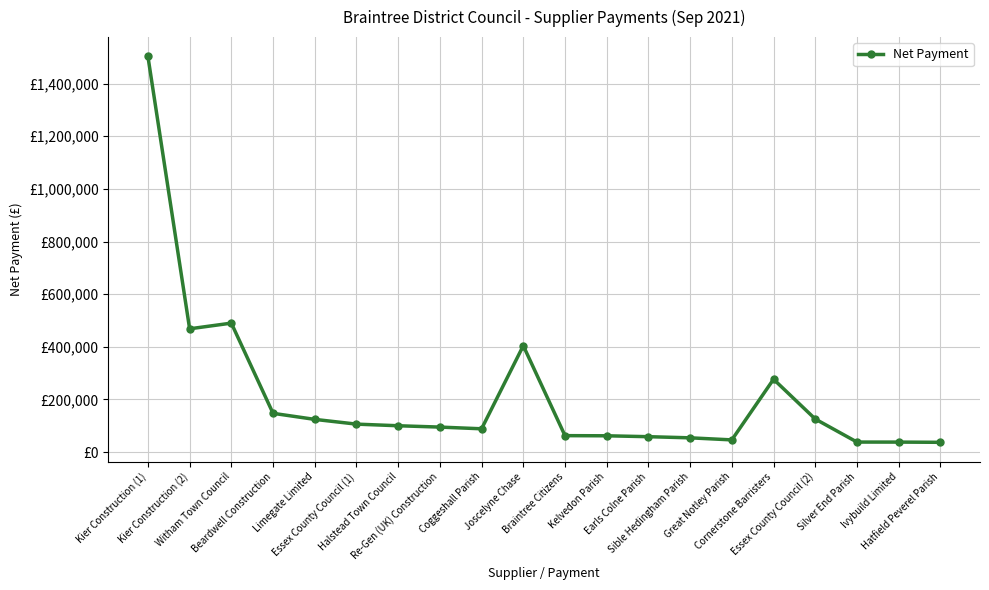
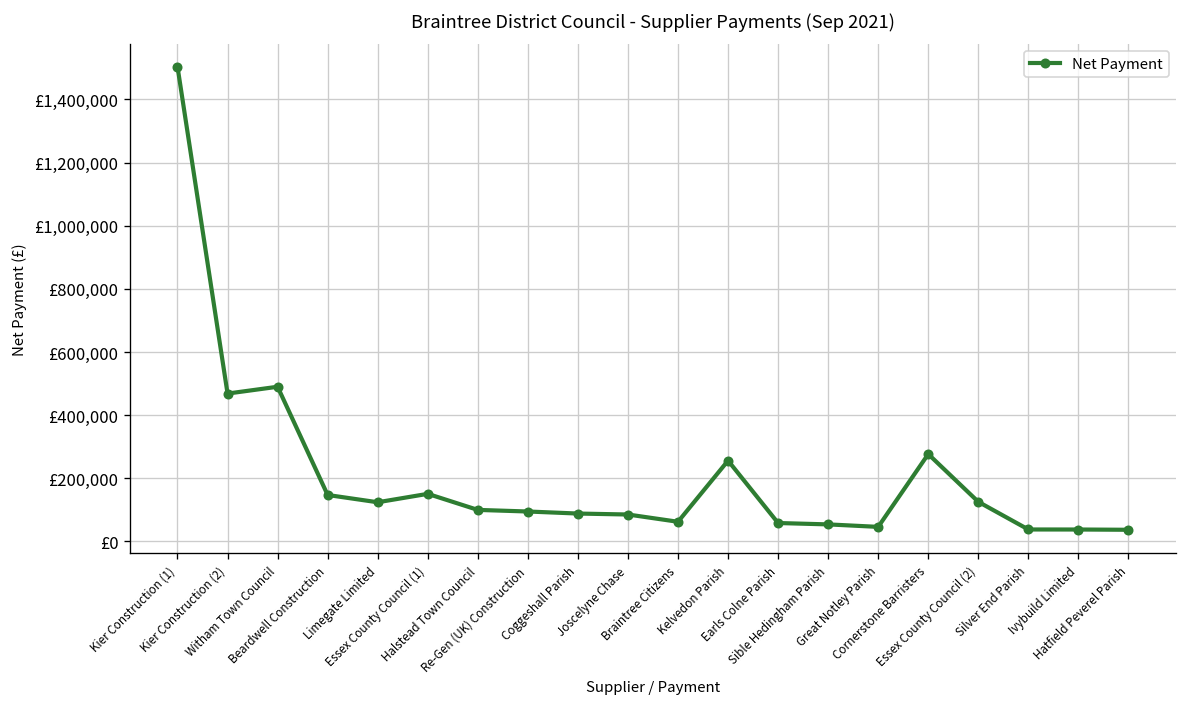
Essex County Council (1): £110,000 -> £150,000
Joscelyne Chase: £400,000 -> £90,000
Kelvedon Parish: £60,000 -> £260,000
